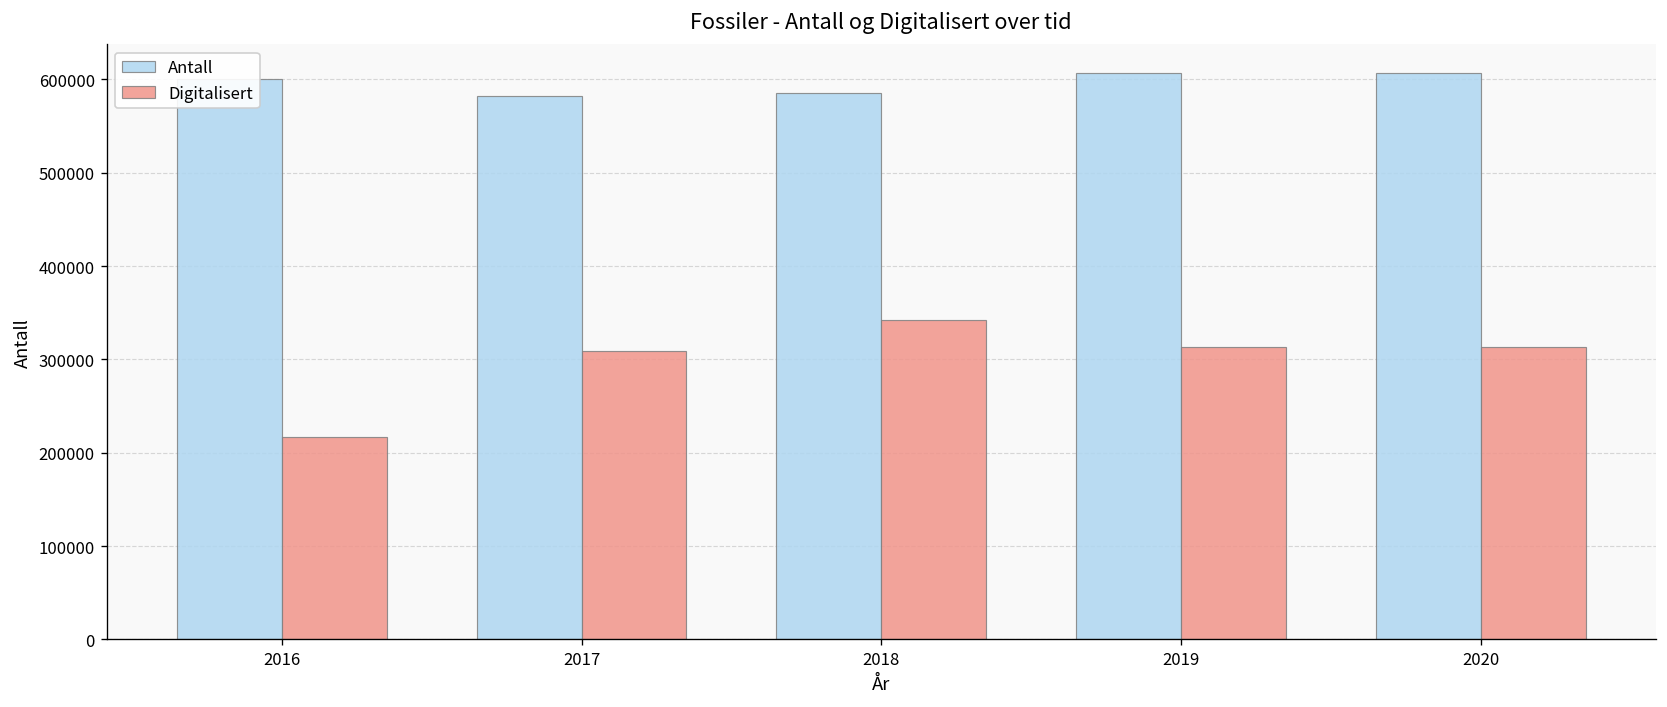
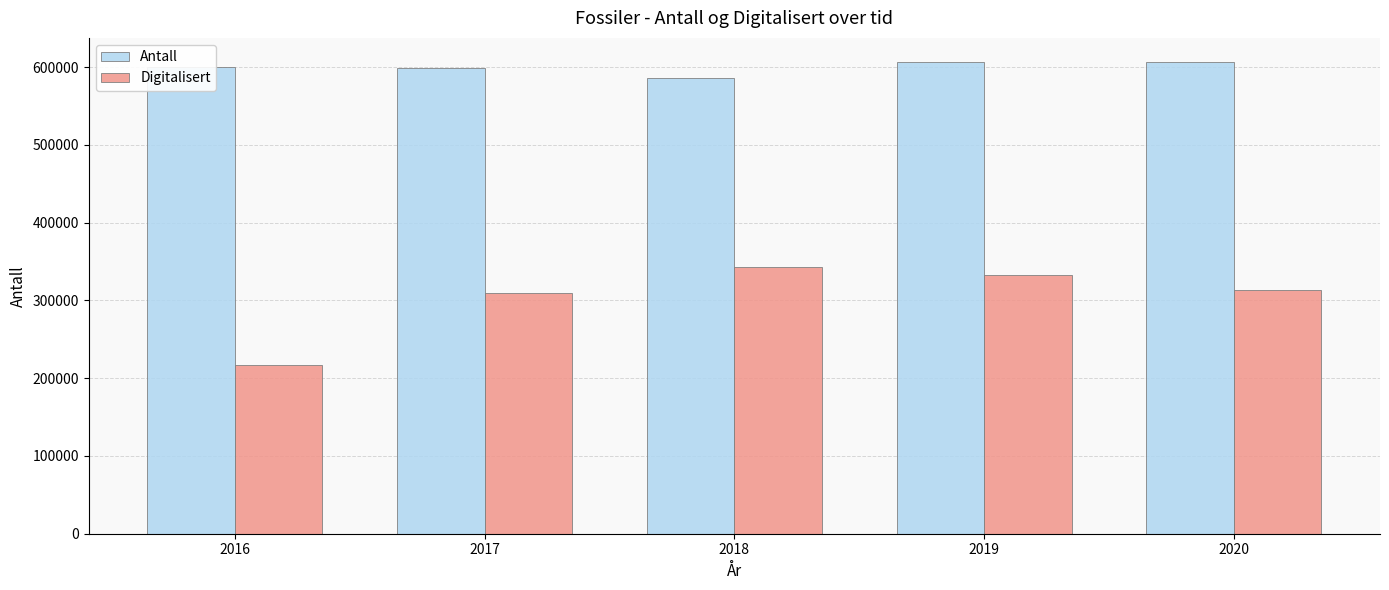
Antall, 2017: 580000 -> 600000
Digitalisert, 2019: 310000 -> 330000
